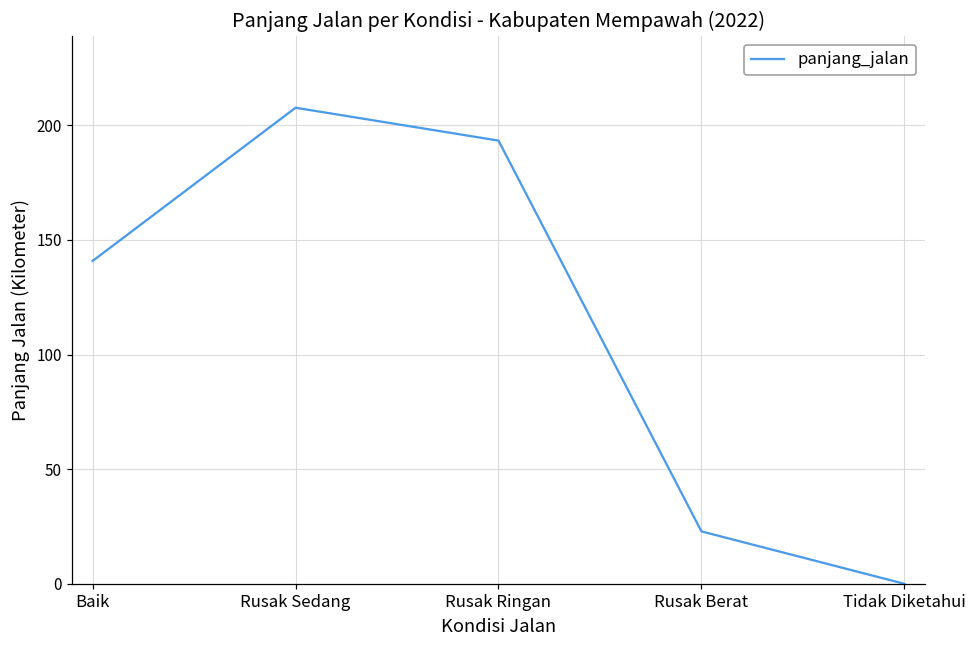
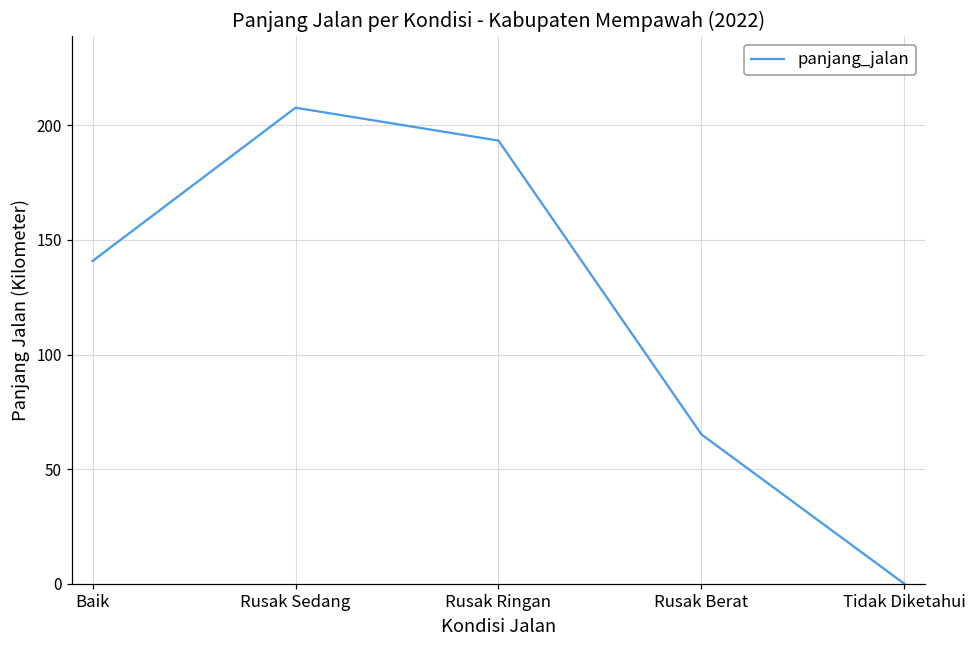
Rusak Berat: 23 -> 65
